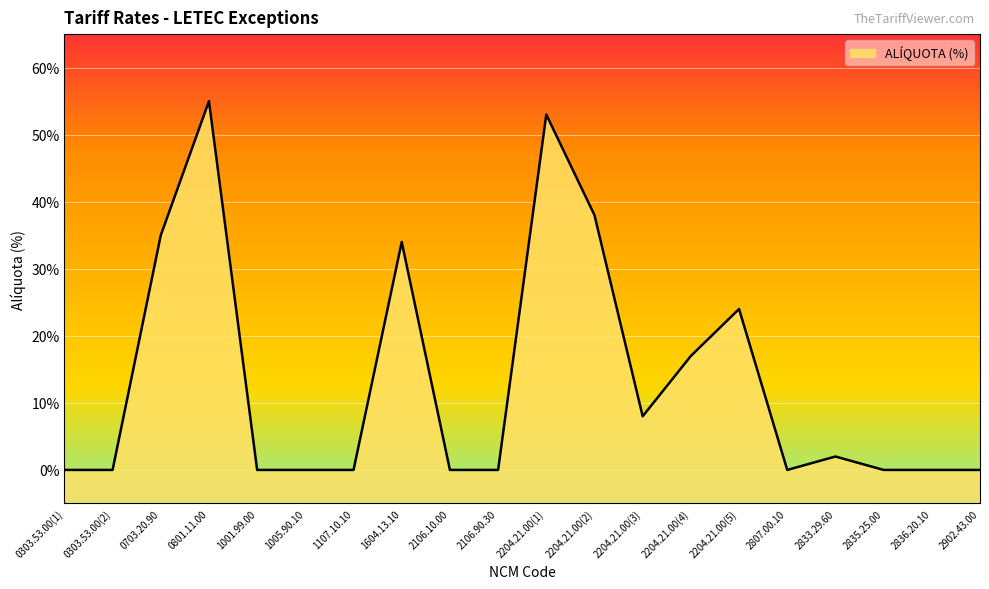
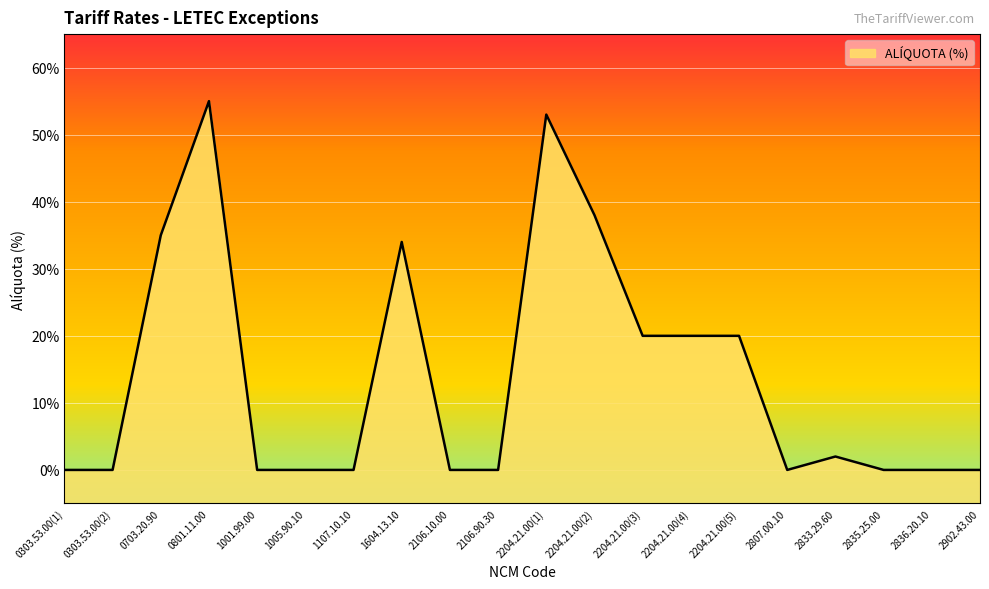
2204.21.00(3): 8% -> 20%
2204.21.00(4): 17% -> 20%
2204.21.00(5): 24% -> 20%
